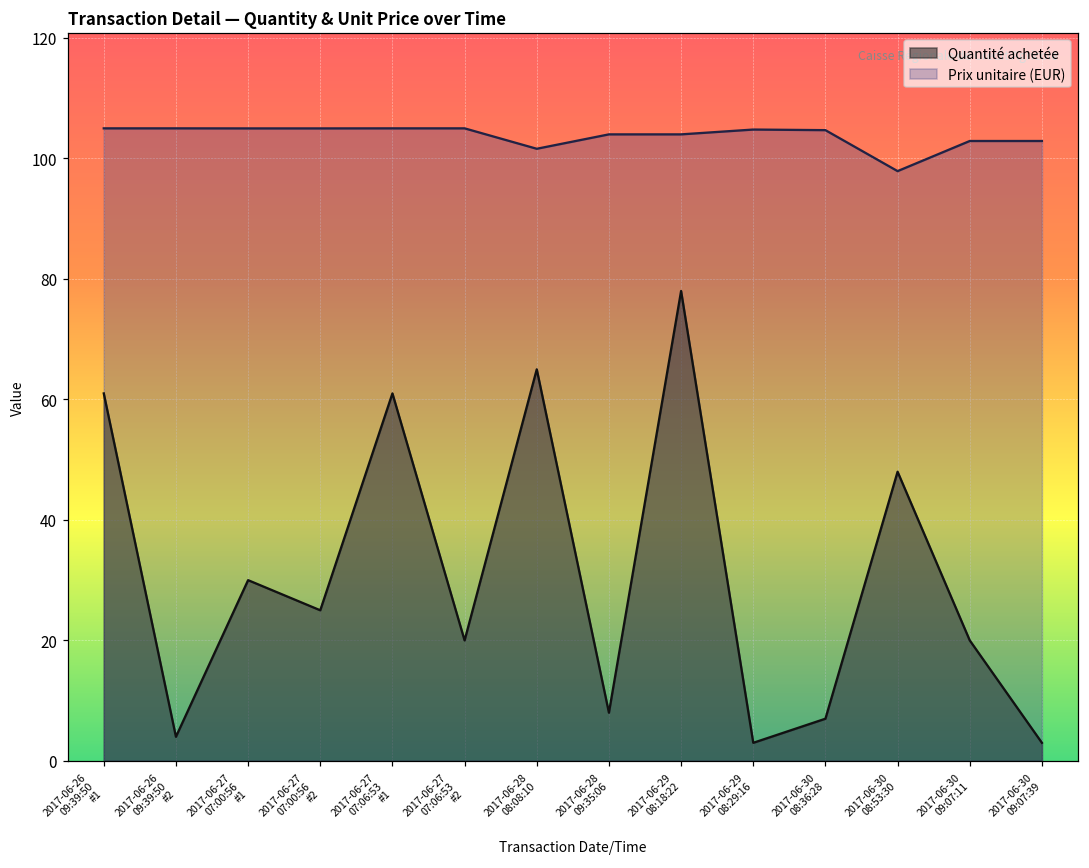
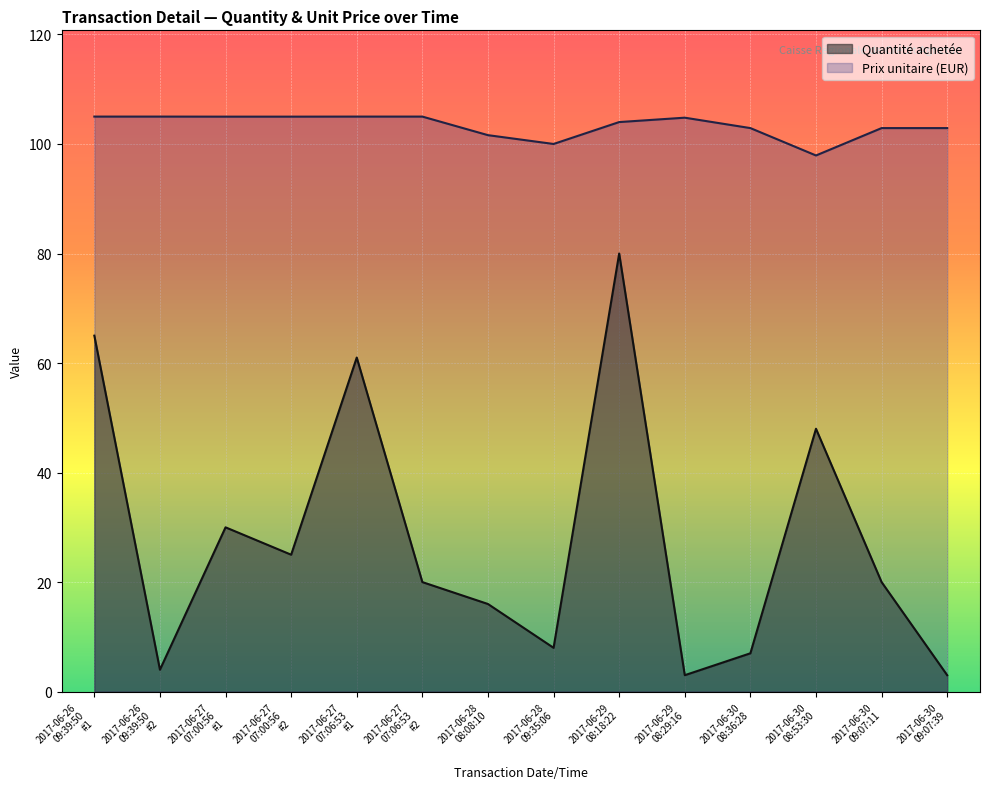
Quantité achetée, 2017-06-26 09:39:50 #1: 61 -> 65
Quantité achetée, 2017-06-28 08:08:10: 65 -> 16
Prix unitaire (EUR), 2017-06-28 09:35:06: 104 -> 100
Quantité achetée, 2017-06-29 08:18:22: 78 -> 80
Prix unitaire (EUR), 2017-06-30 08:36:28: 105 -> 103
